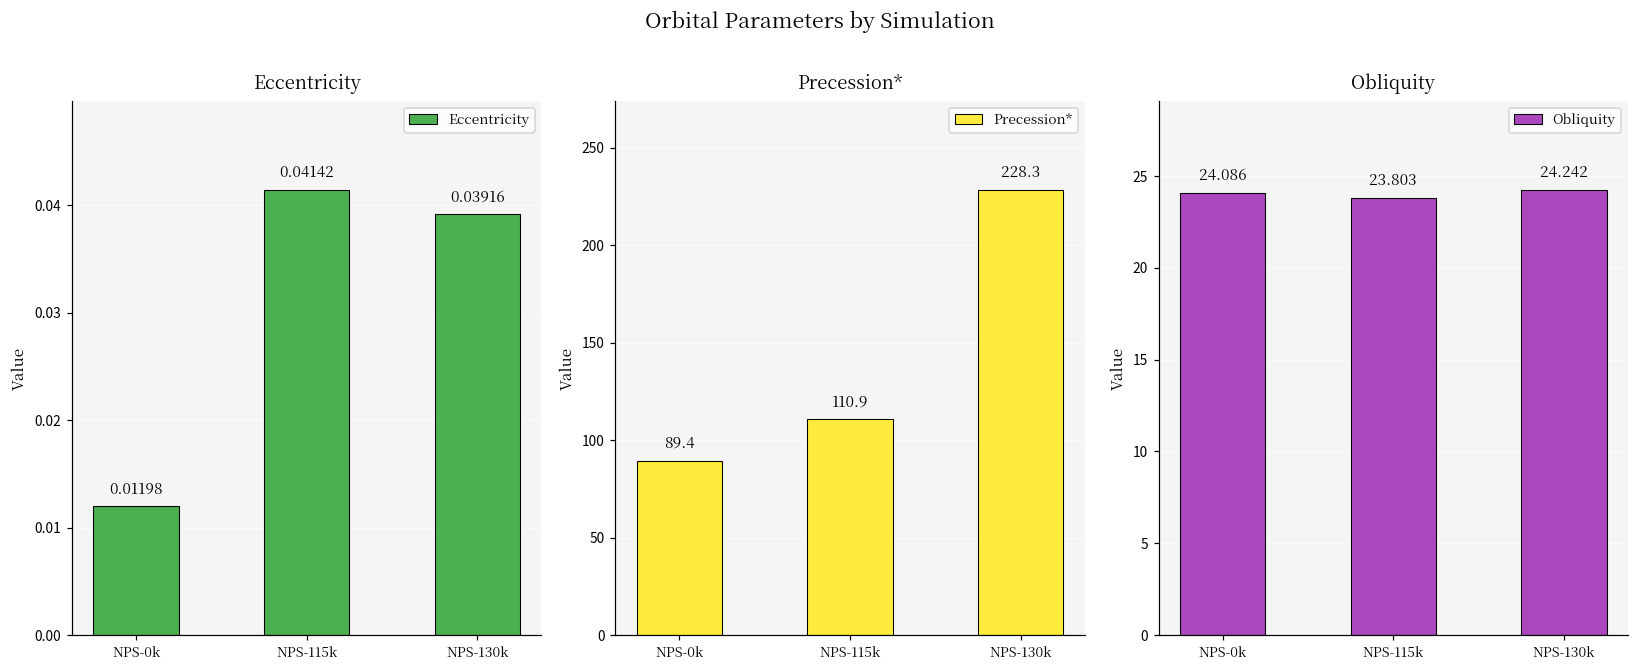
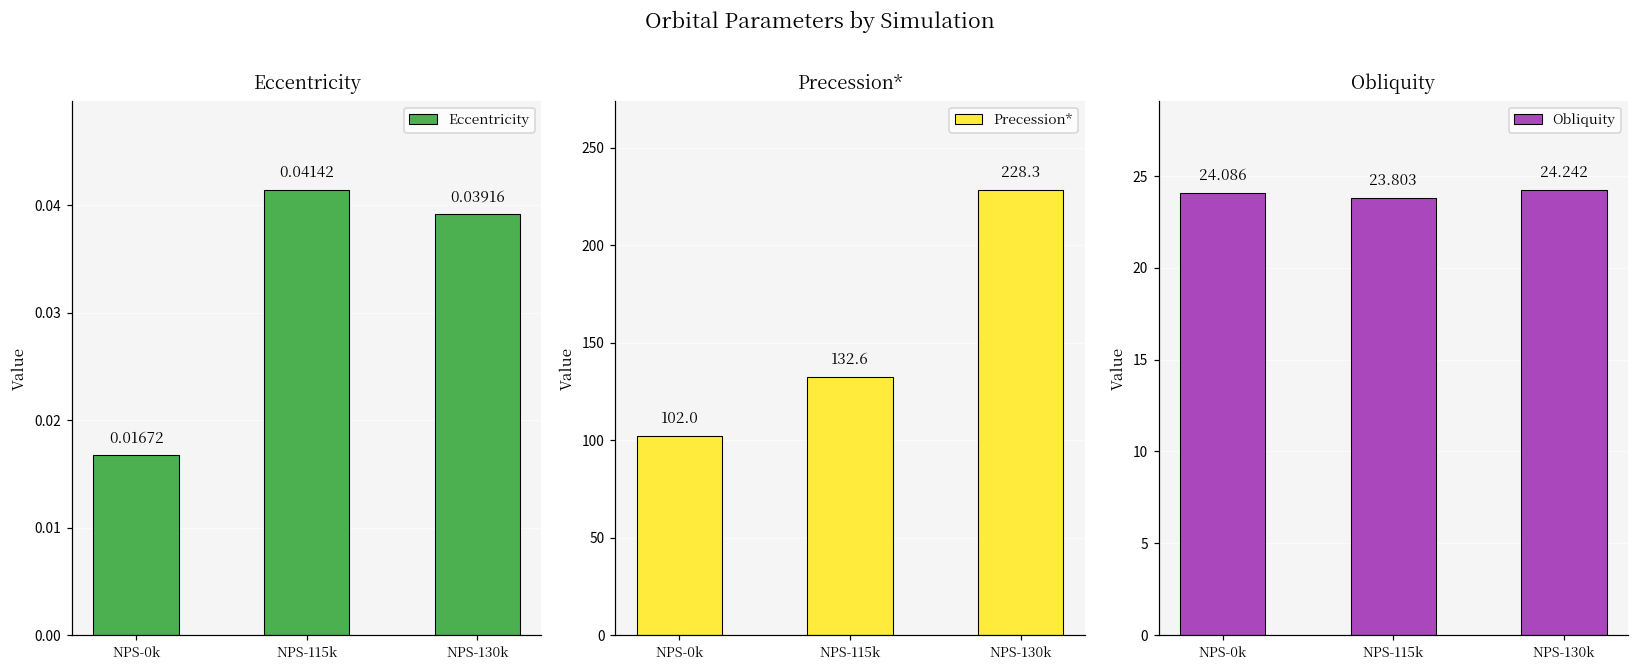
Eccentricity, NPS-0k: 0.01198 -> 0.01672
Precession*, NPS-0k: 89.4 -> 102.0
Precession*, NPS-115k: 110.9 -> 132.6
